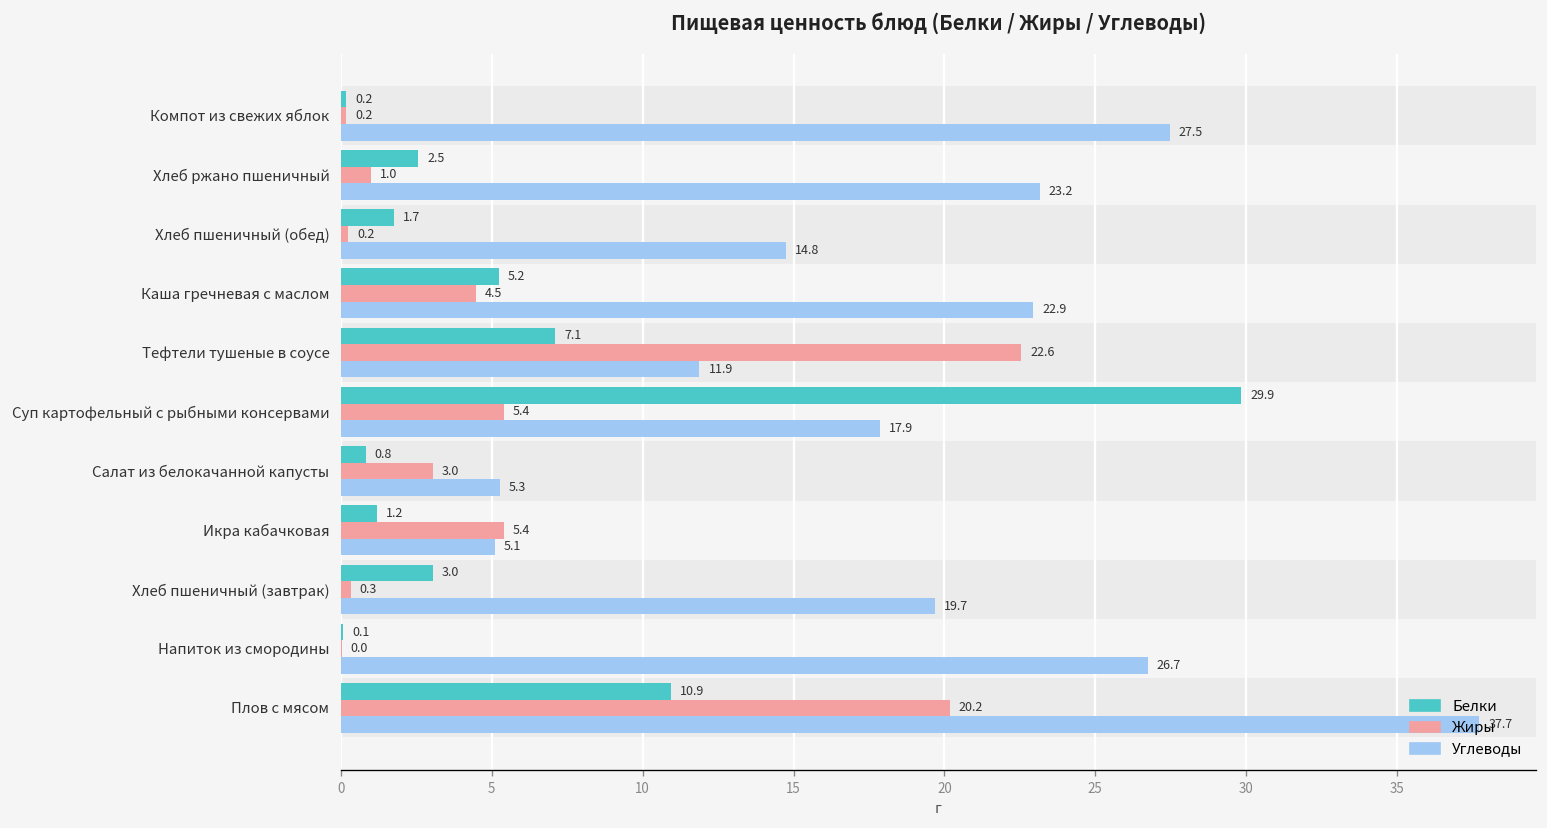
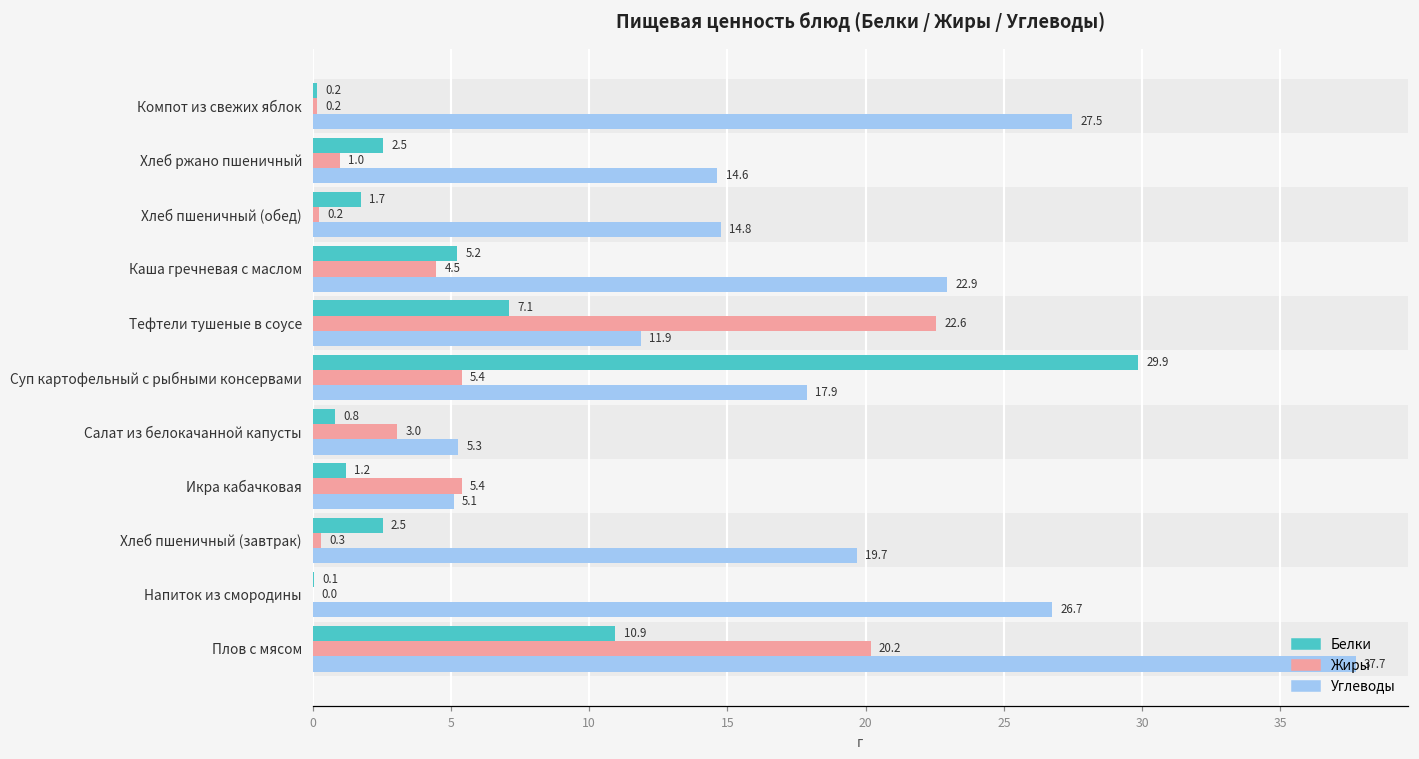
Углеводы, Хлеб ржано пшеничный: 23.2 -> 14.6
Белки, Хлеб пшеничный (завтрак): 3.0 -> 2.5
